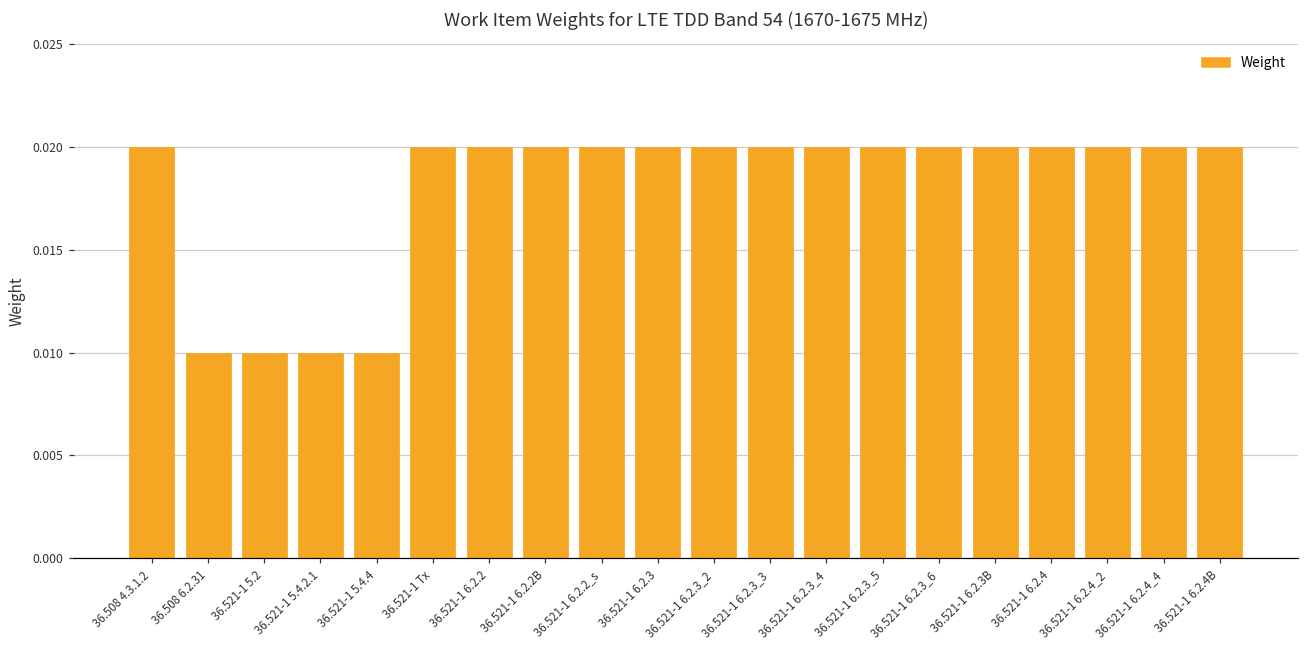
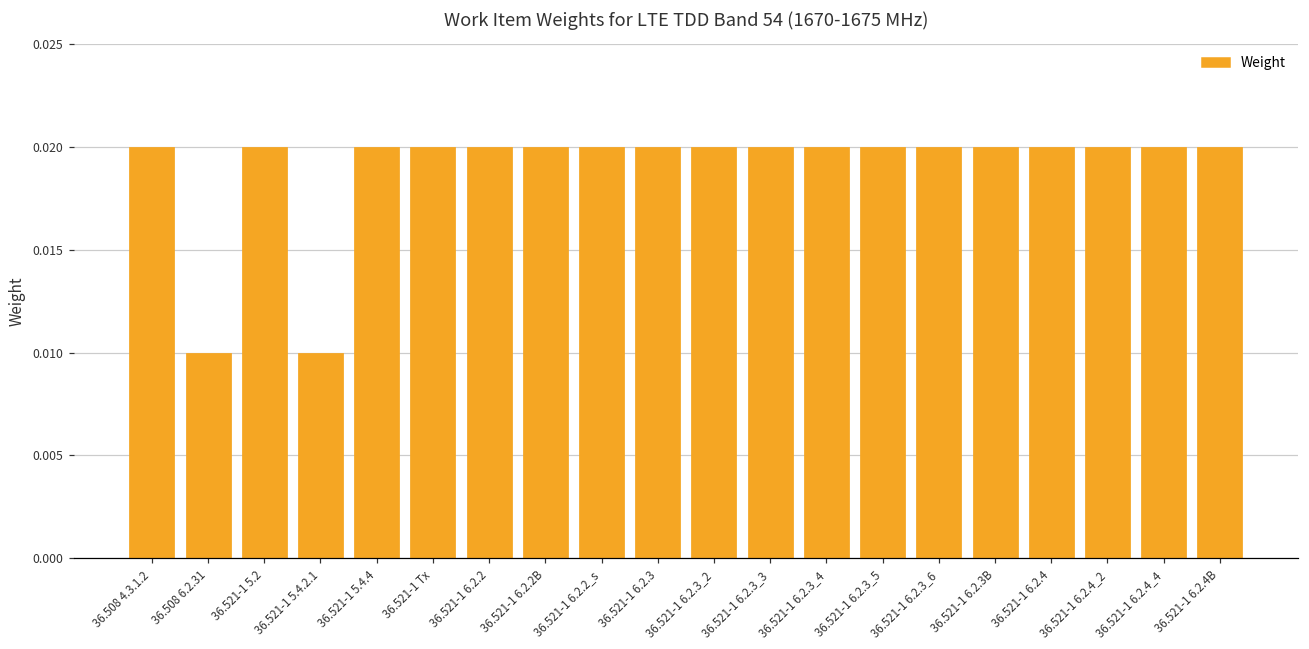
36.521-1 5.2: 0.01 -> 0.02
36.521-1 5.4.4: 0.01 -> 0.02
